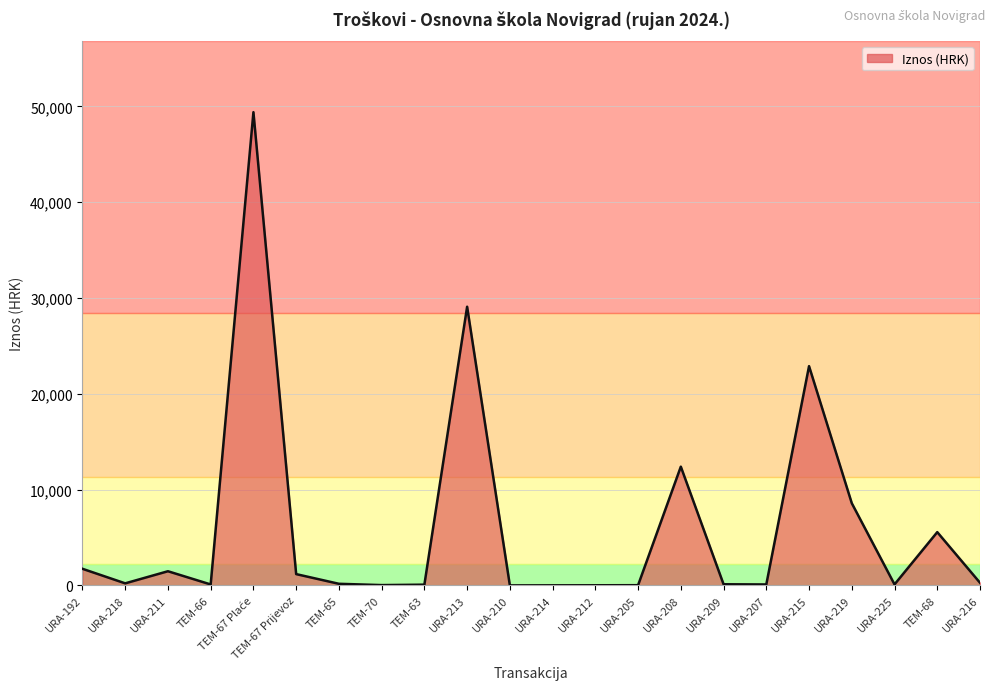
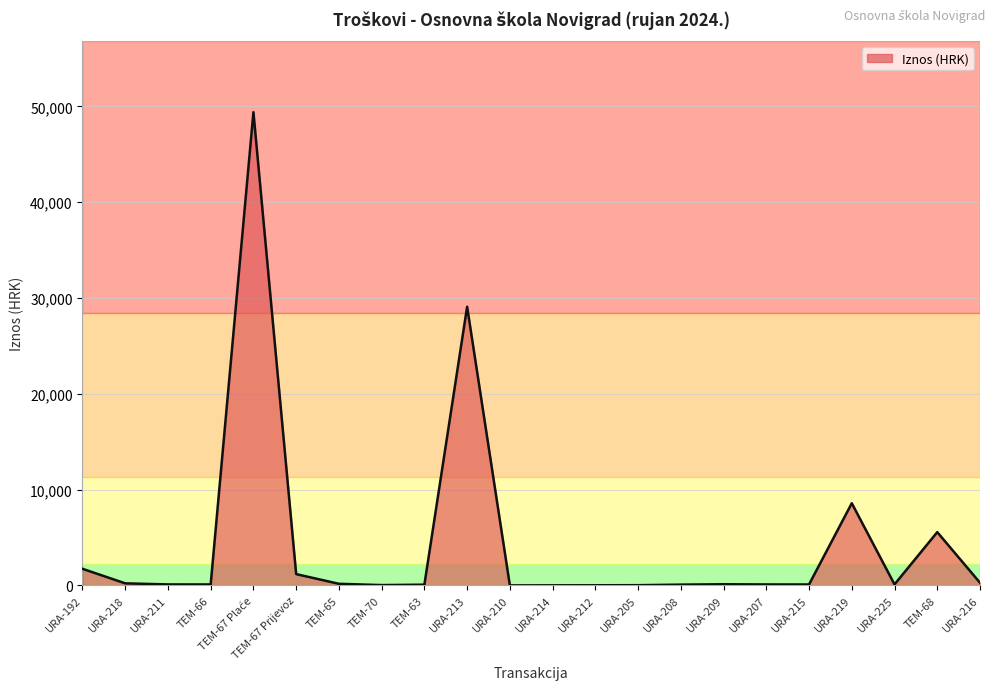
URA-211: 1,000 -> 0
URA-208: 12,000 -> 0
URA-215: 23,000 -> 0
